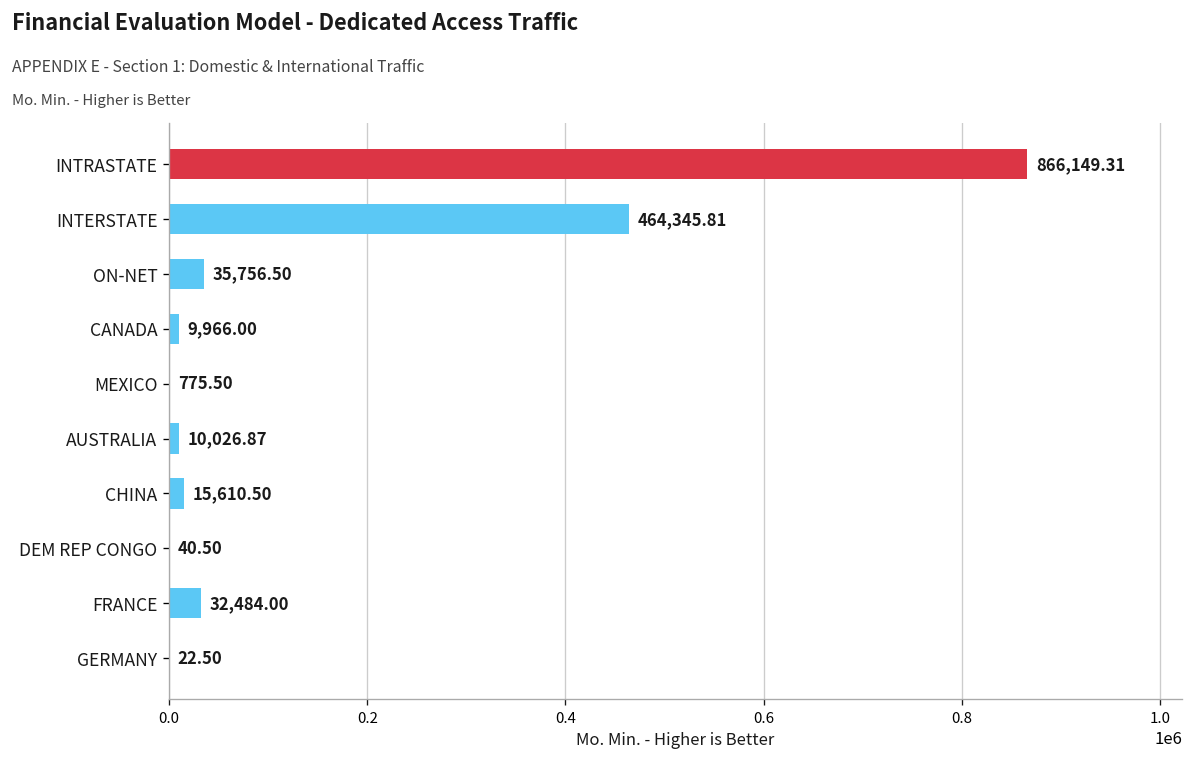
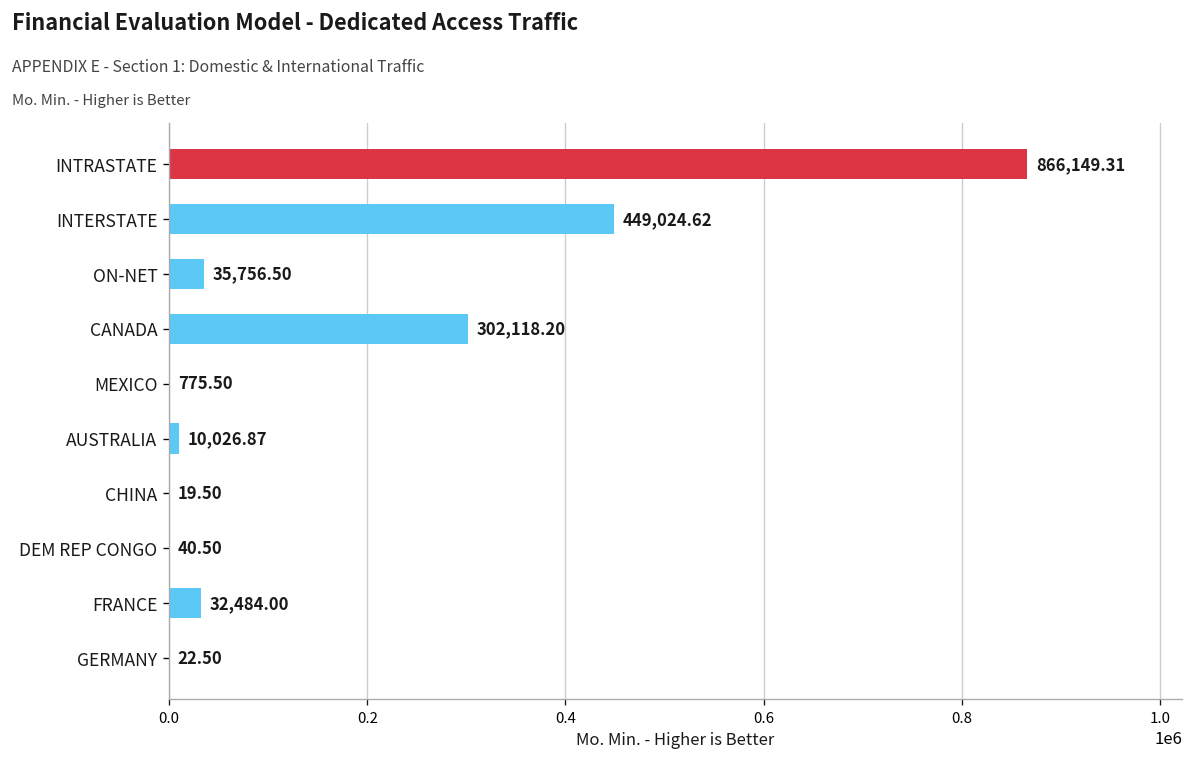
INTERSTATE: 464,345.81 -> 449,024.62
CANADA: 9,966.00 -> 302,118.20
CHINA: 15,610.50 -> 19.50
